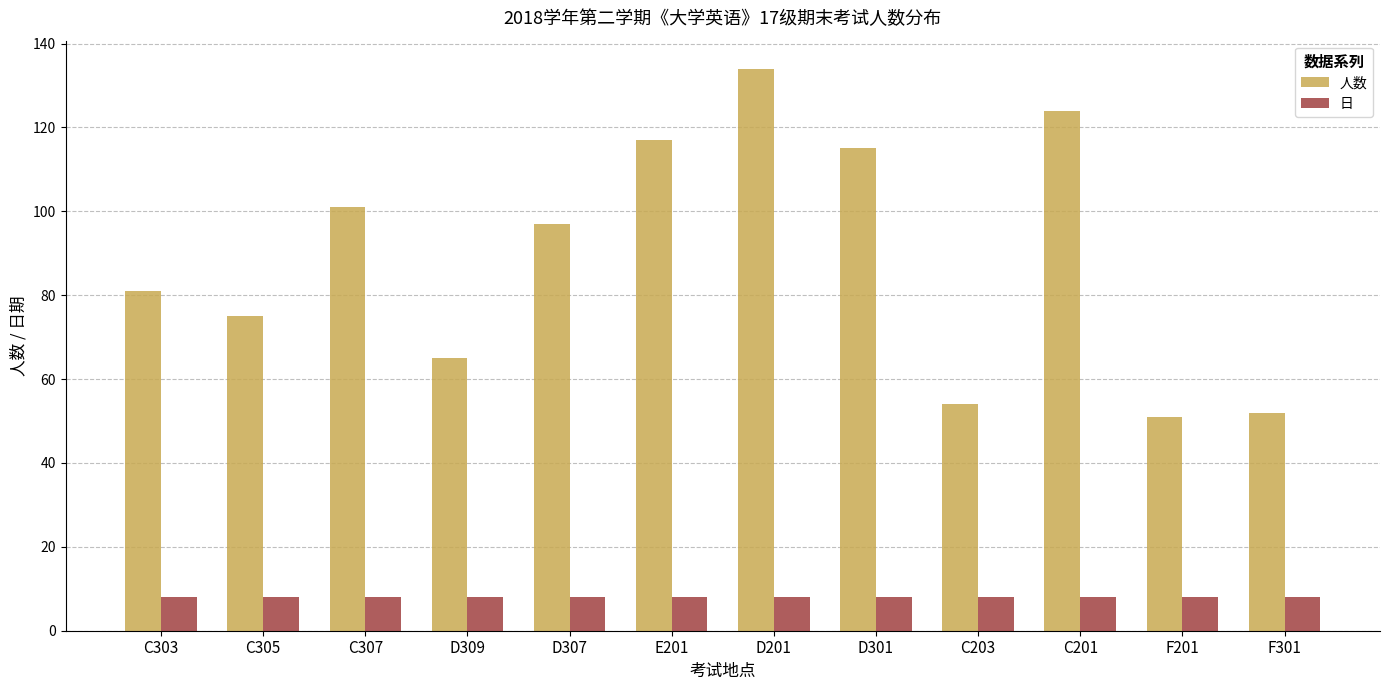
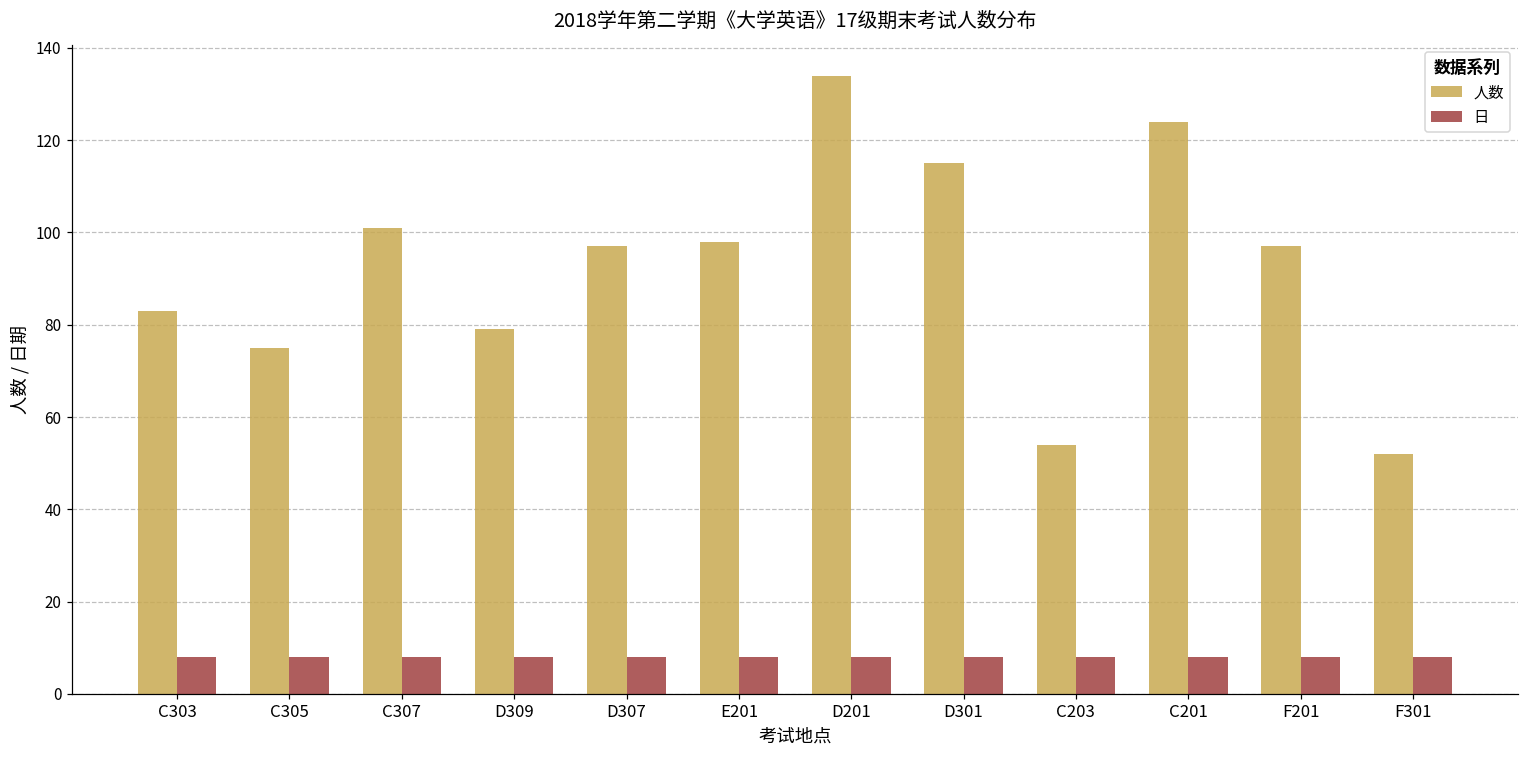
人数, C303: 81 -> 83
人数, D309: 65 -> 79
人数, E201: 117 -> 98
人数, F201: 51 -> 97
